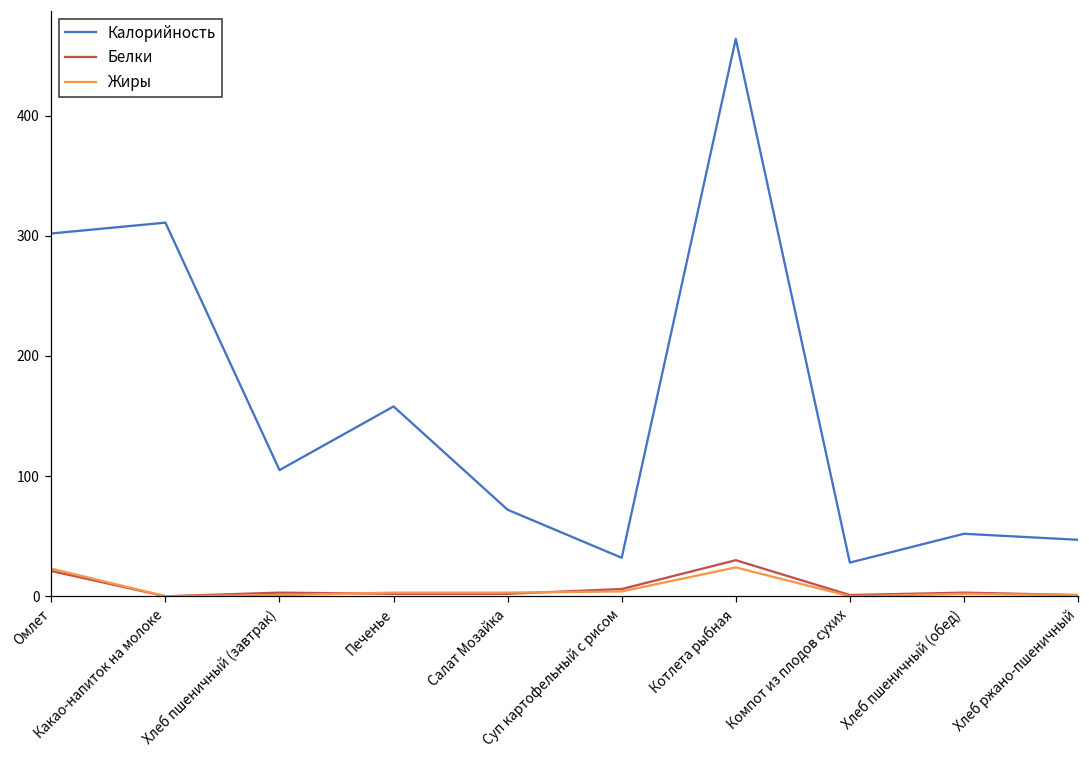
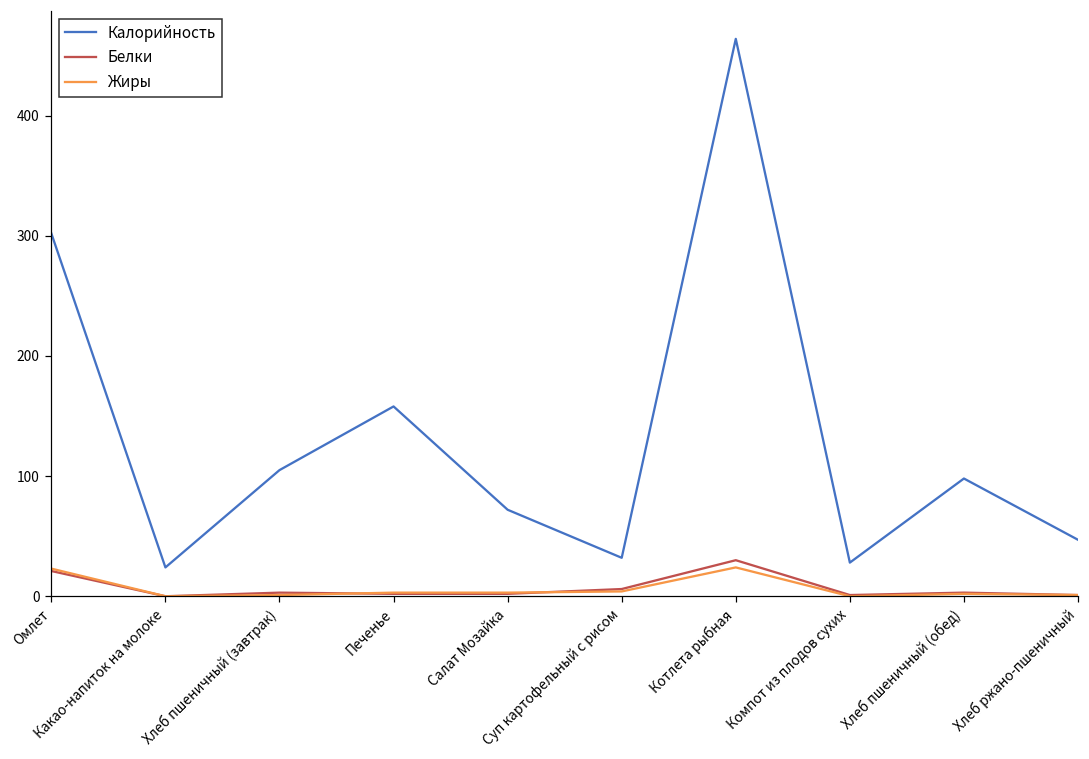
Калорийность, Какао-напиток на молоке: 311 -> 24
Калорийность, Хлеб пшеничный (обед): 52 -> 98
